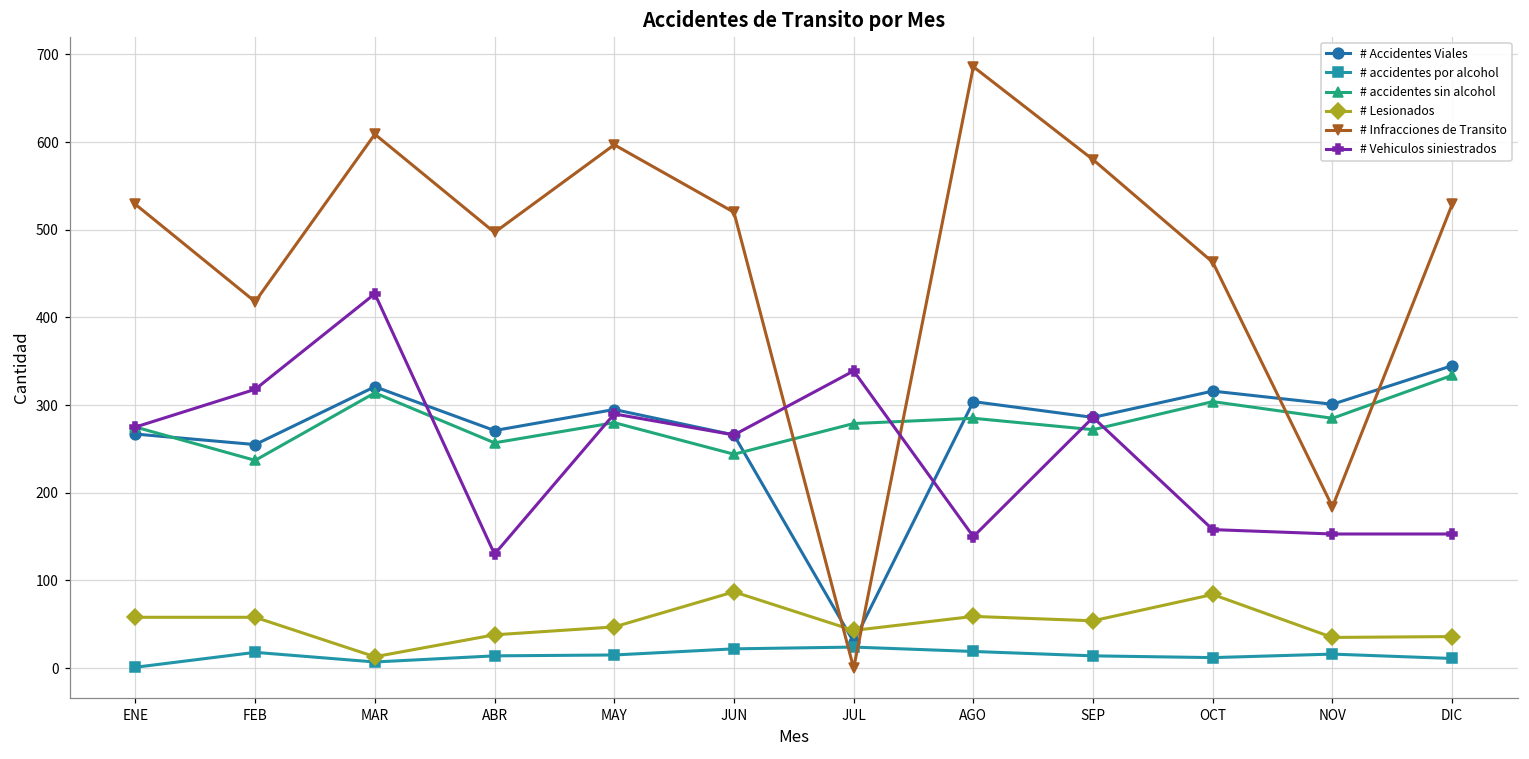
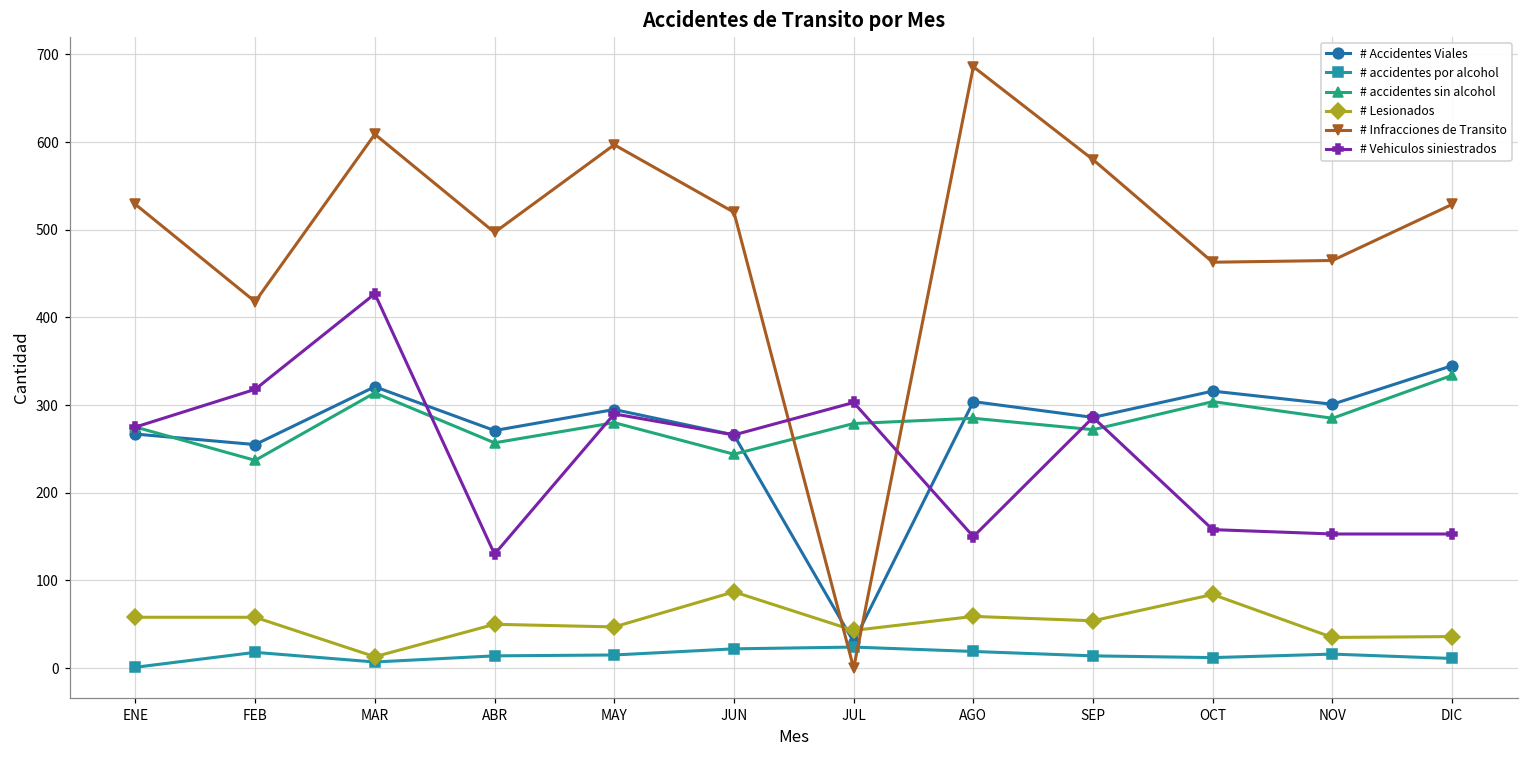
# Lesionados, ABR: 40 -> 50
# Vehiculos siniestrados, JUL: 340 -> 300
# Infracciones de Transito, NOV: 180 -> 470
